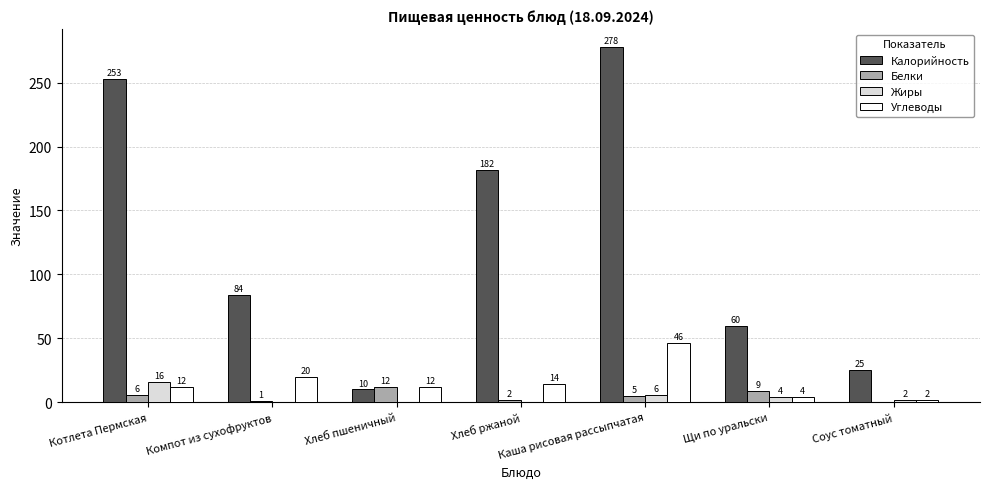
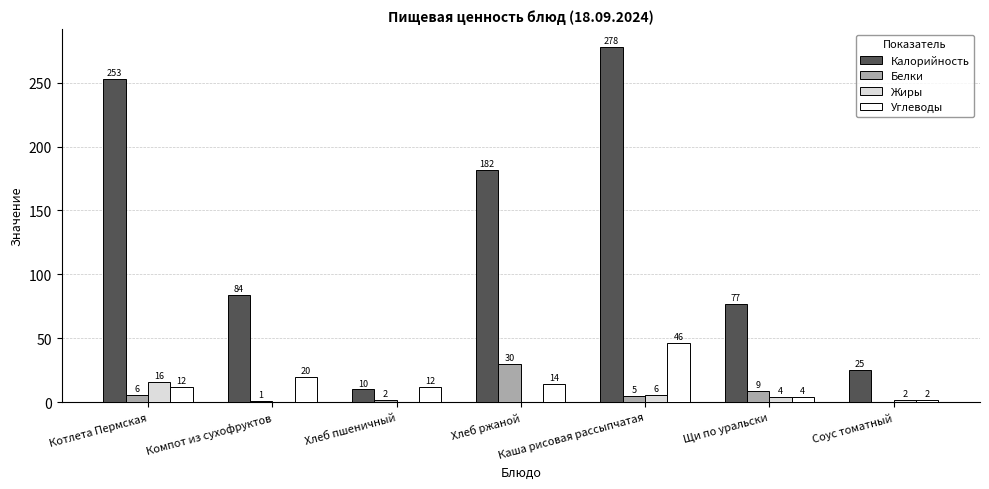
Белки, Хлеб пшеничный: 12 -> 2
Белки, Хлеб ржаной: 2 -> 30
Калорийность, Щи по уральски: 60 -> 77
